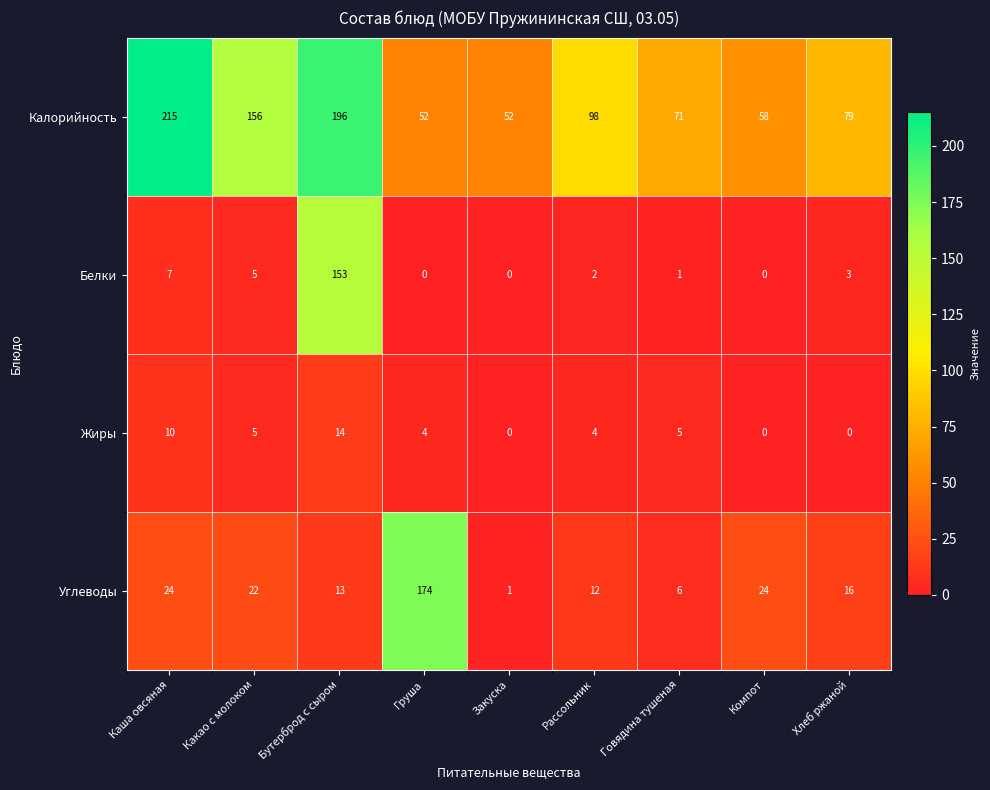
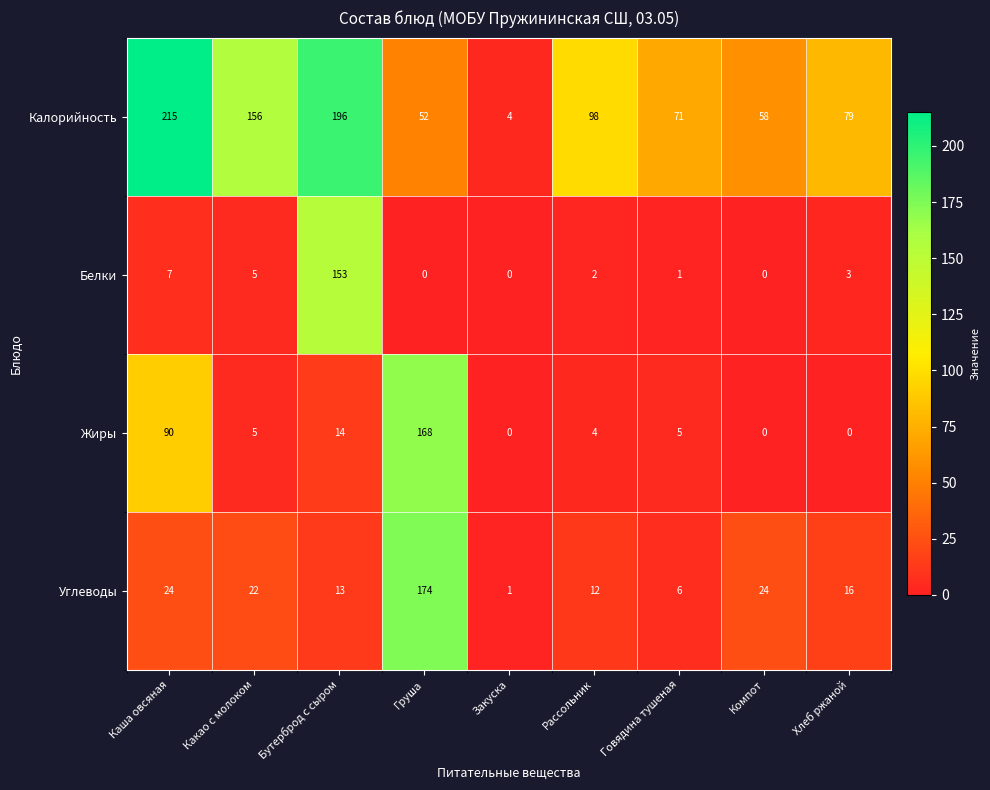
Калорийность, Закуска: 52 -> 4
Жиры, Каша овсяная: 10 -> 90
Жиры, Груша: 4 -> 168
